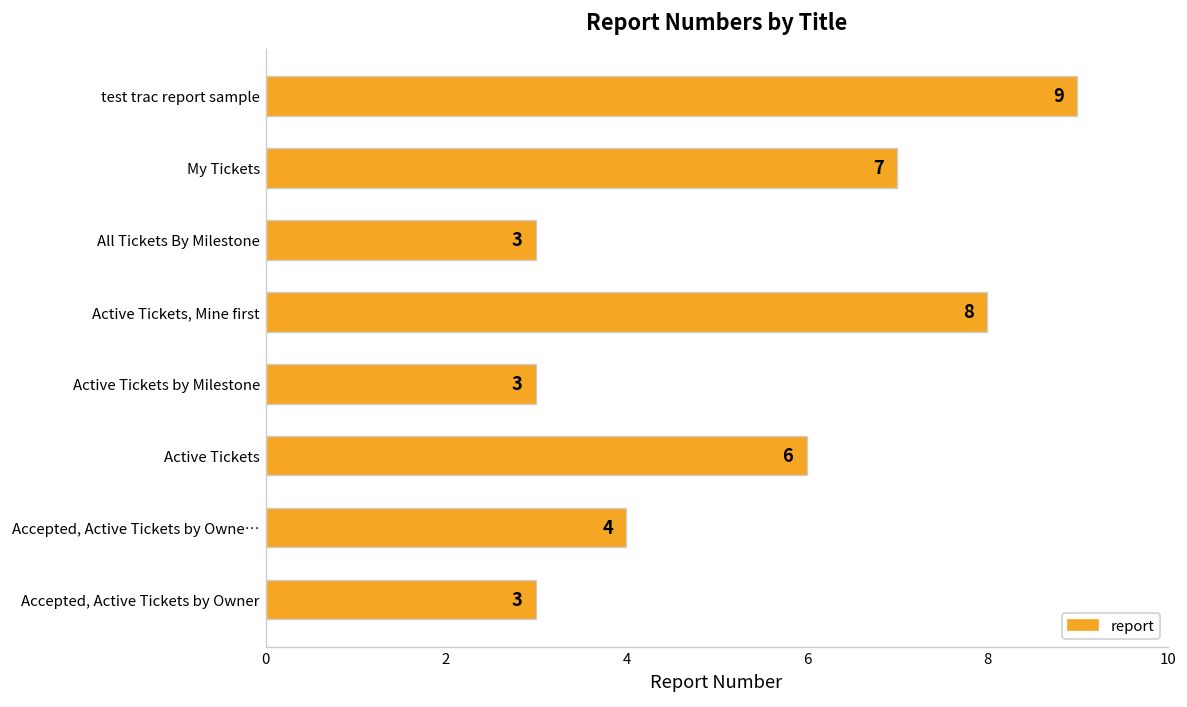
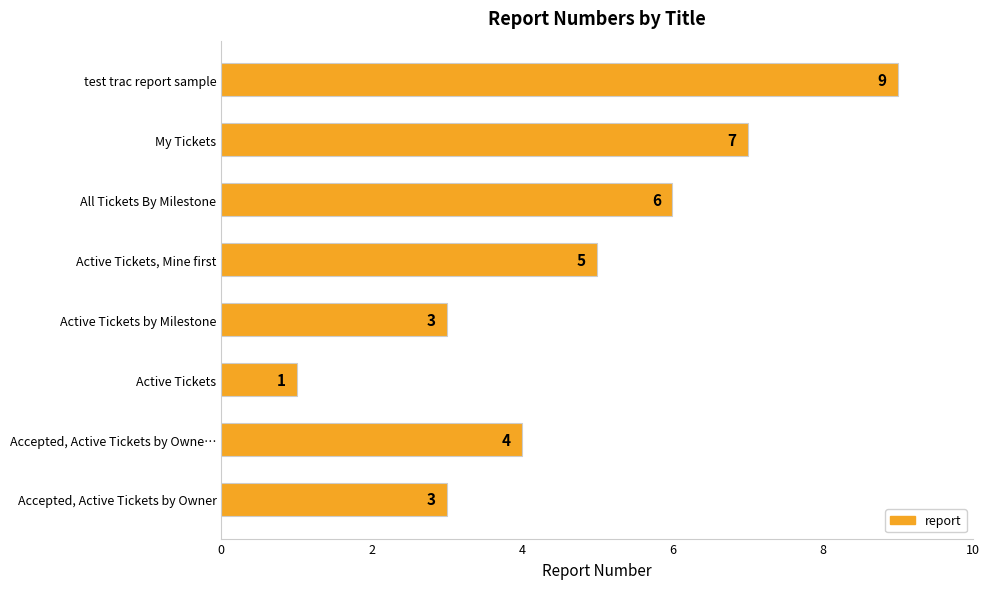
All Tickets By Milestone: 3 -> 6
Active Tickets, Mine first: 8 -> 5
Active Tickets: 6 -> 1
